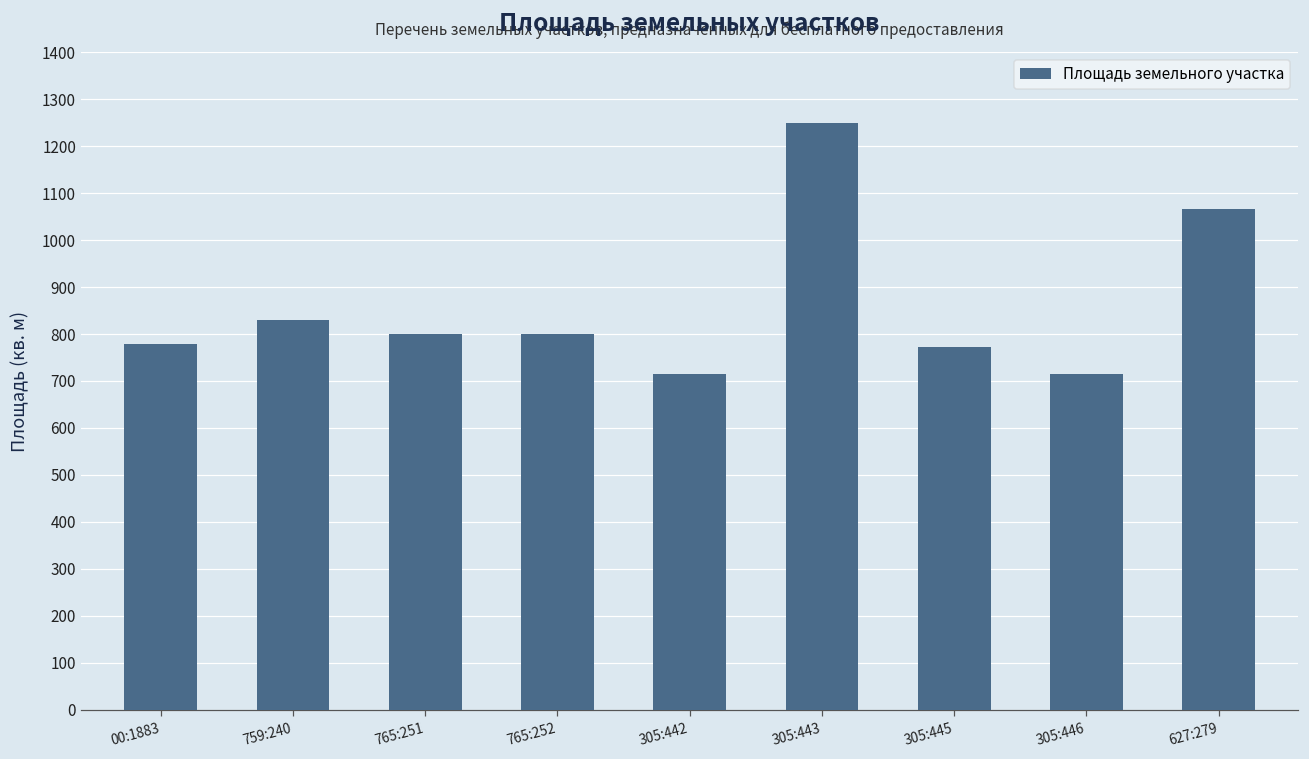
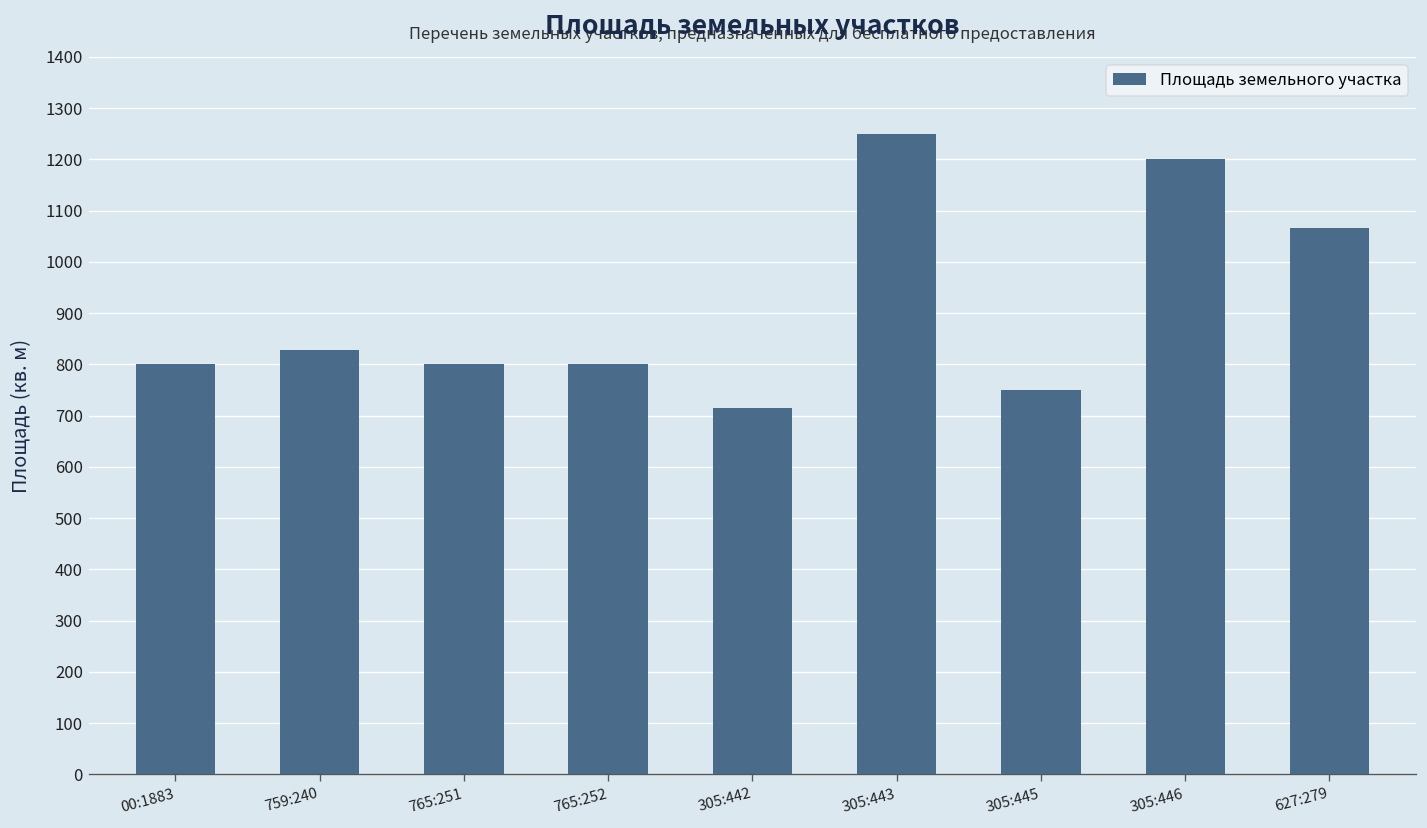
00:1883: 780 -> 800
305:445: 770 -> 750
305:446: 720 -> 1200
